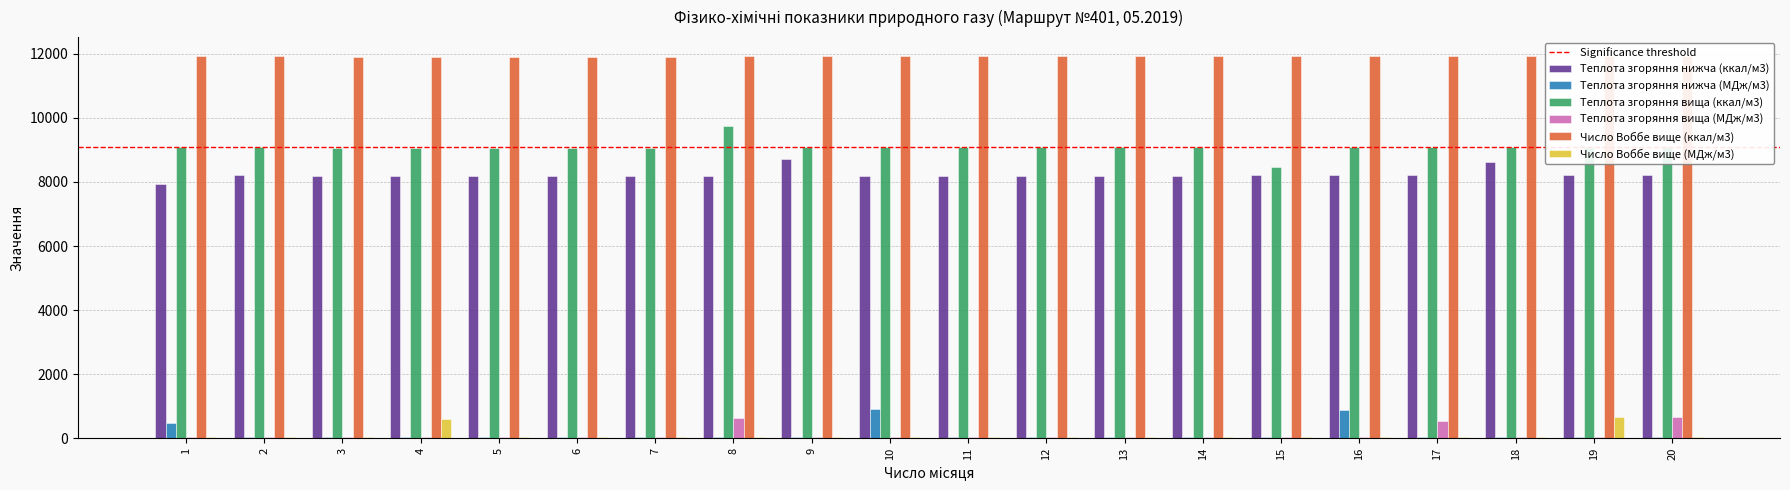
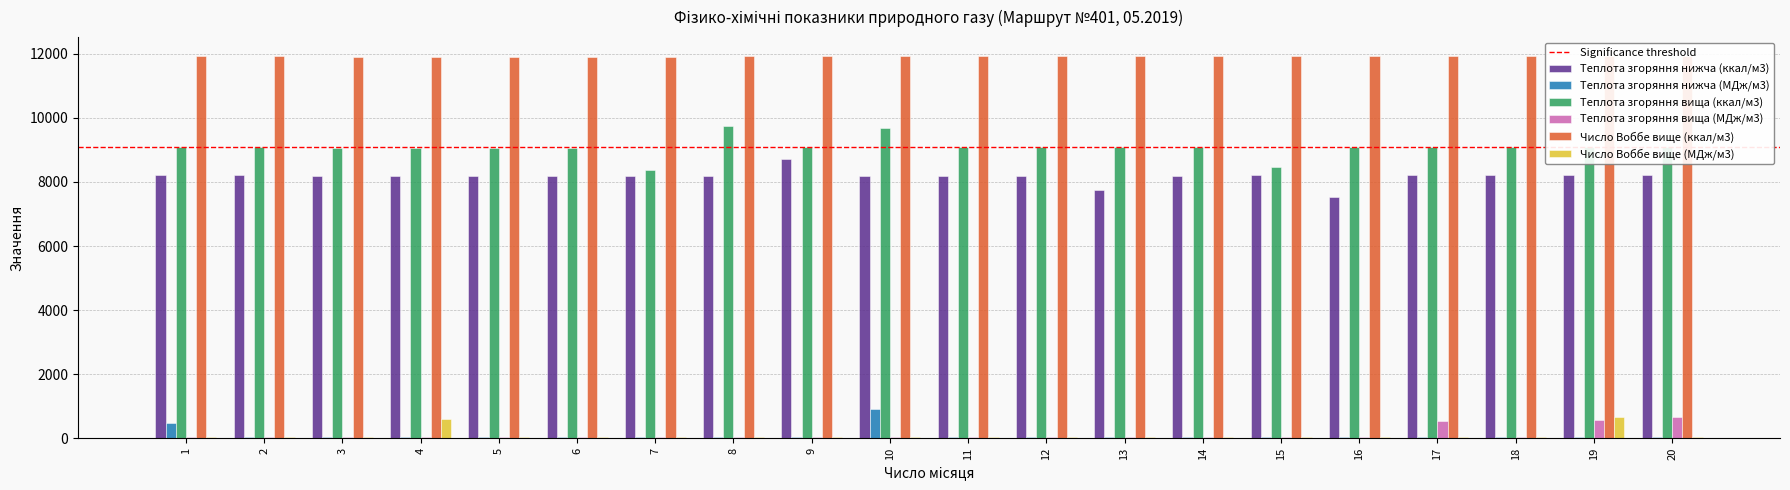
Теплота згоряння нижча (ккал/м3), 1: 7900 -> 8200
Теплота згоряння вища (ккал/м3), 7: 9100 -> 8400
Теплота згоряння вища (МДж/м3), 8: 600 -> 0
Теплота згоряння вища (ккал/м3), 10: 9100 -> 9700
Теплота згоряння нижча (ккал/м3), 13: 8200 -> 7800
Теплота згоряння нижча (ккал/м3), 16: 8200 -> 7500
Теплота згоряння нижча (МДж/м3), 16: 900 -> 0
Теплота згоряння нижча (ккал/м3), 18: 8600 -> 8200
Теплота згоряння вища (МДж/м3), 19: 0 -> 600
